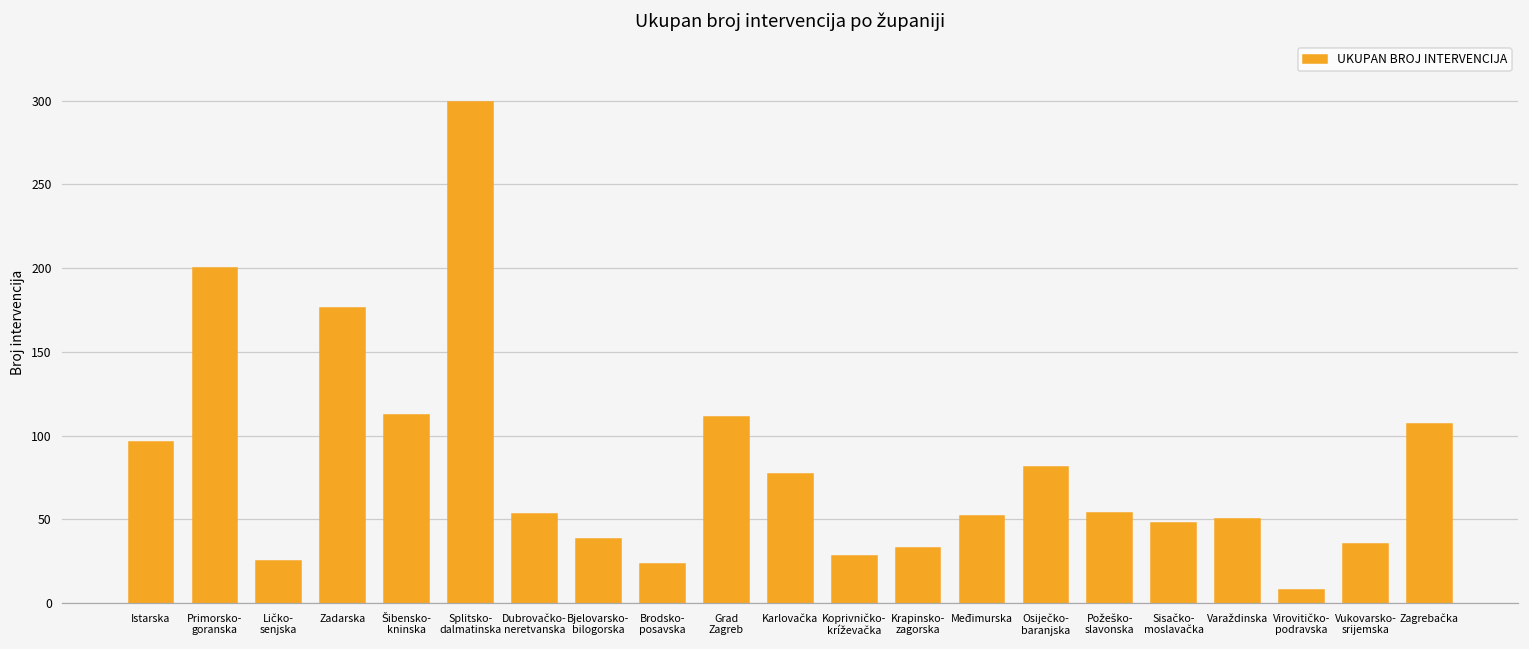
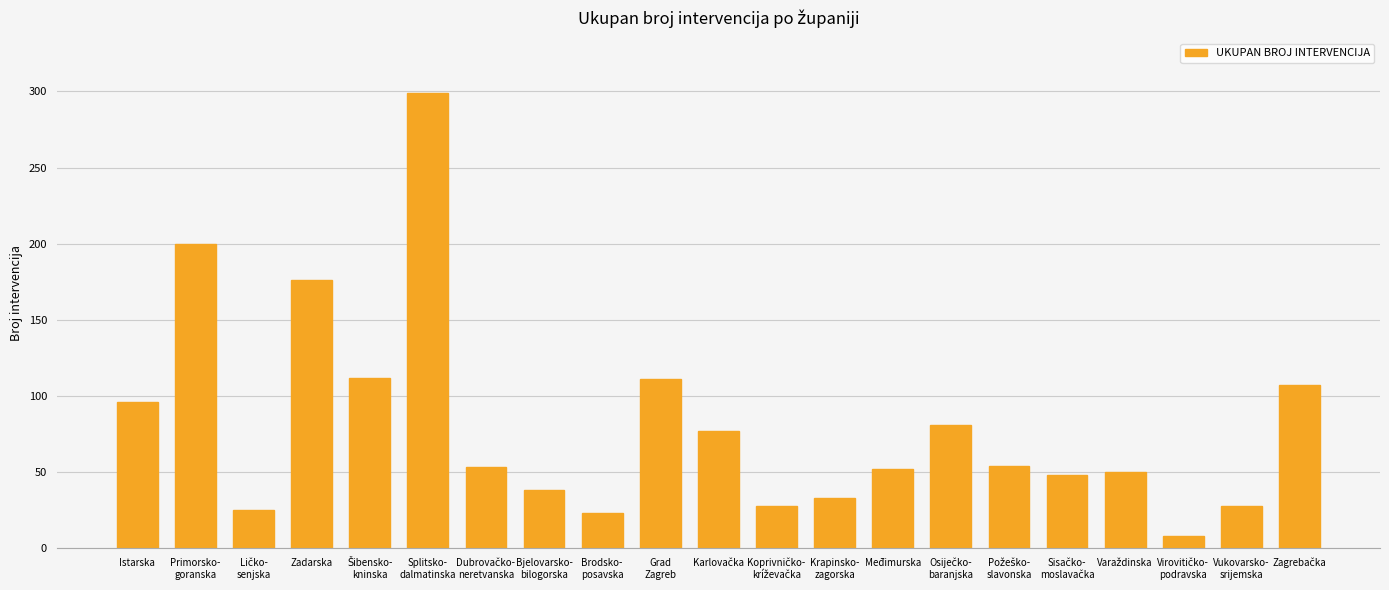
Vukovarsko- srijemska: 35 -> 28
